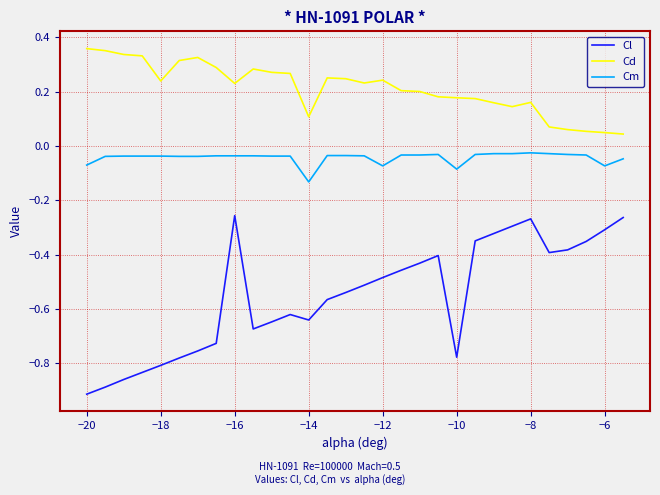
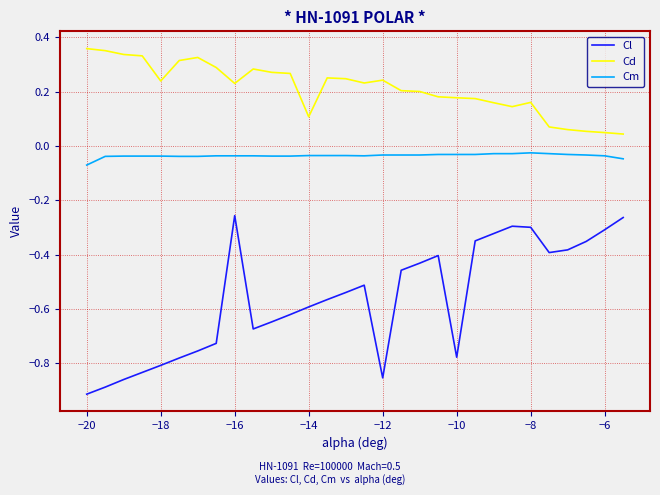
Cl, −14: -0.64 -> -0.59
Cm, −14: -0.13 -> -0.04
Cl, −12: -0.48 -> -0.85
Cm, −12: -0.07 -> -0.03
Cm, −10: -0.09 -> -0.03
Cl, −8: -0.27 -> -0.30
Cm, −6: -0.07 -> -0.04
